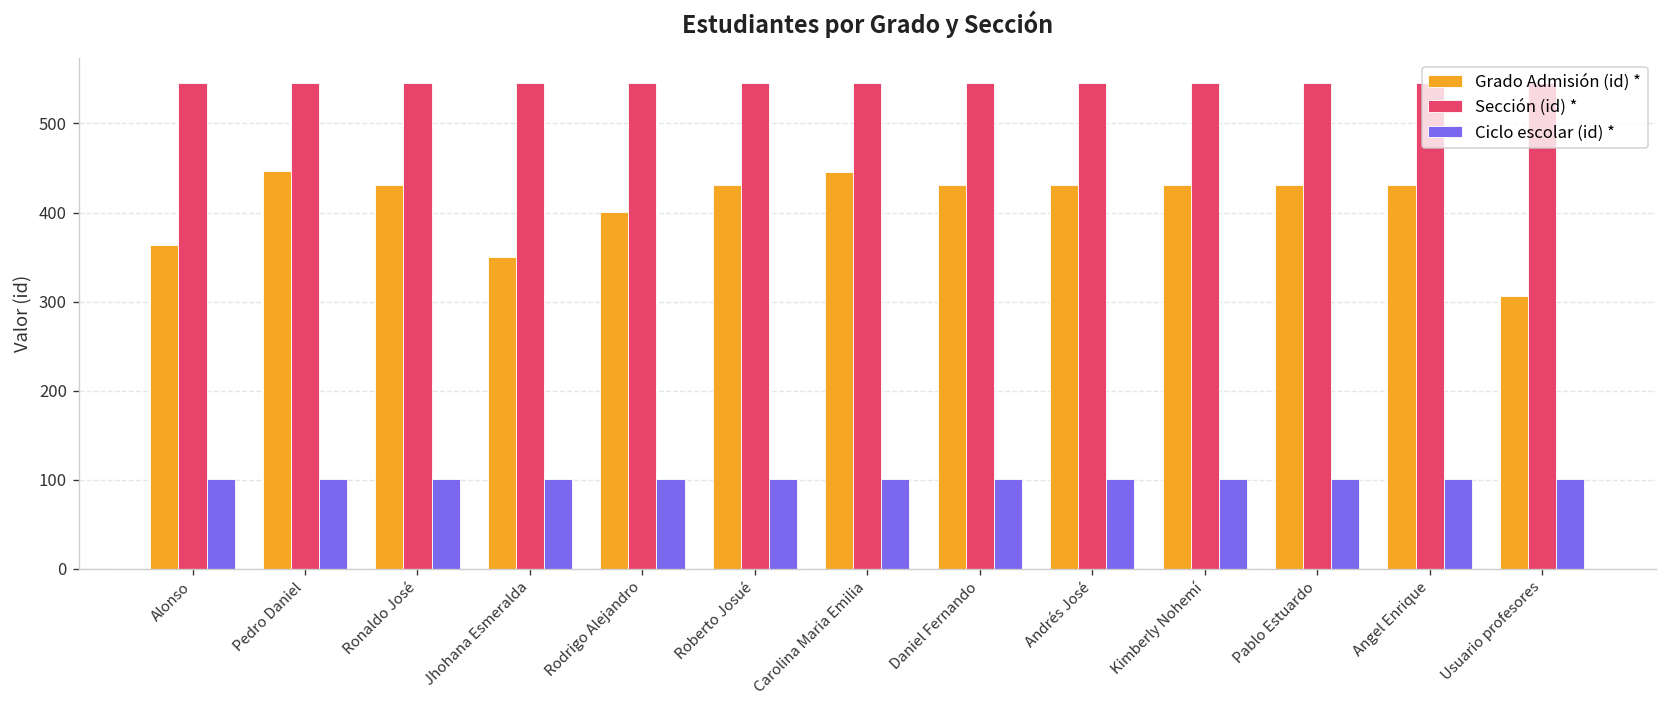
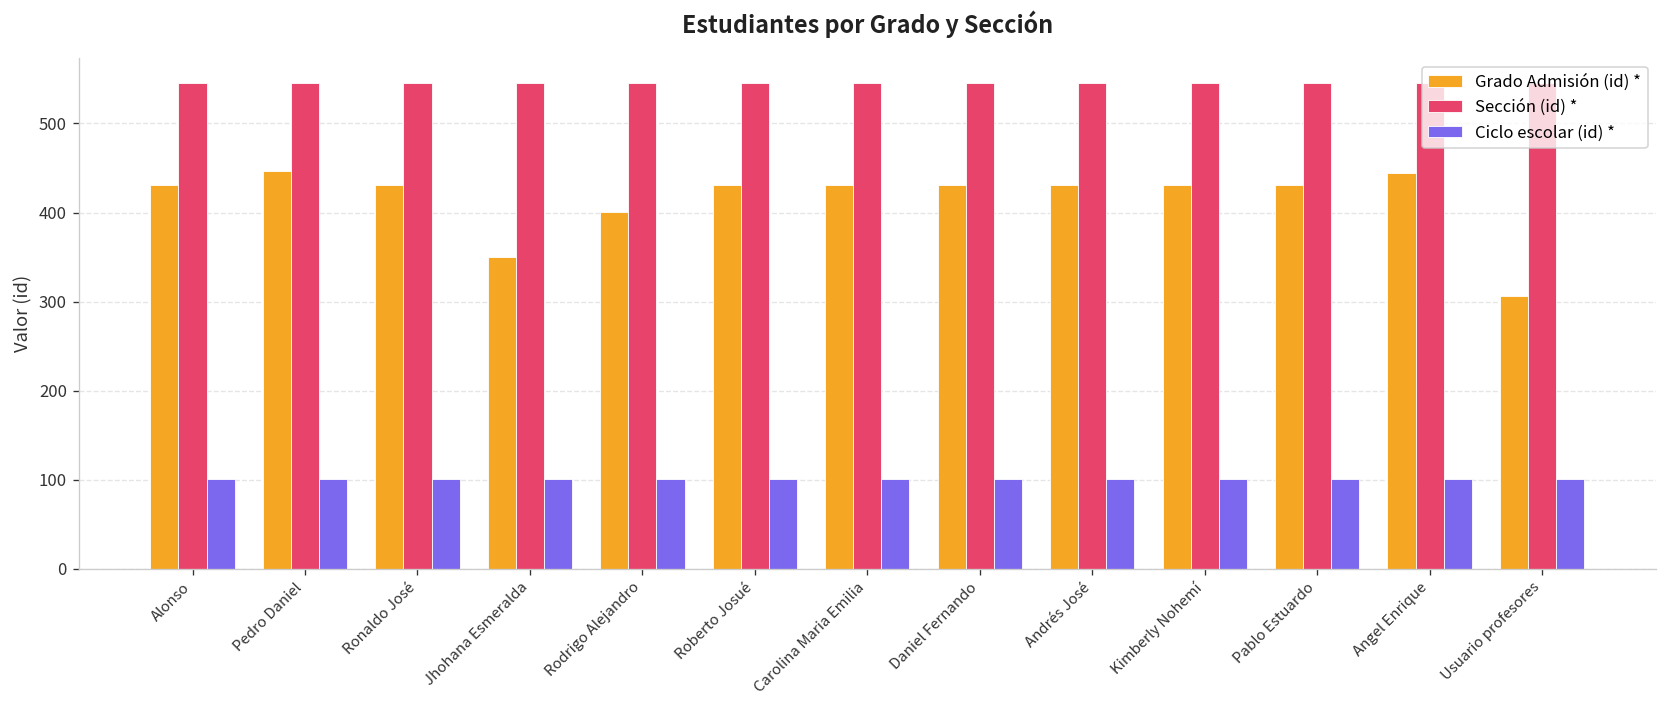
Grado Admisión (id) *, Alonso: 360 -> 430
Grado Admisión (id) *, Carolina Maria Emilia: 450 -> 430
Grado Admisión (id) *, Angel Enrique: 430 -> 440
